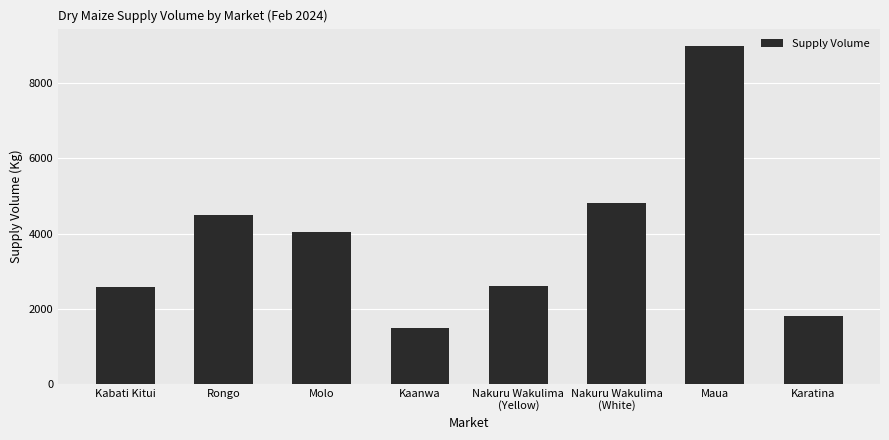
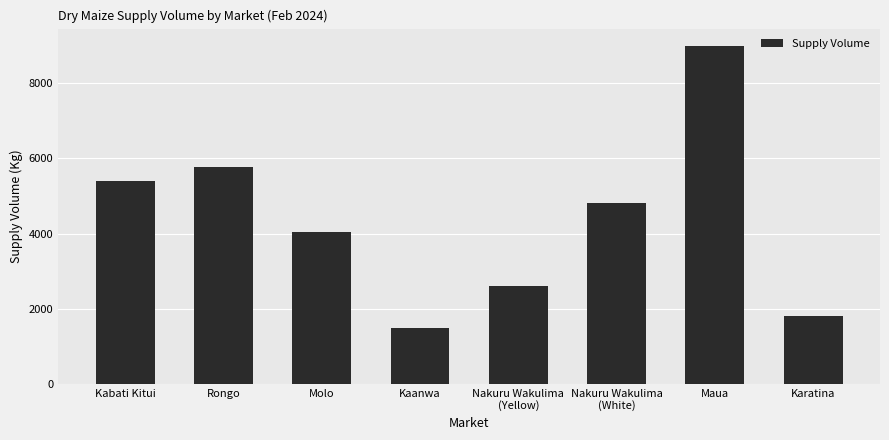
Kabati Kitui: 2600 -> 5400
Rongo: 4500 -> 5800
